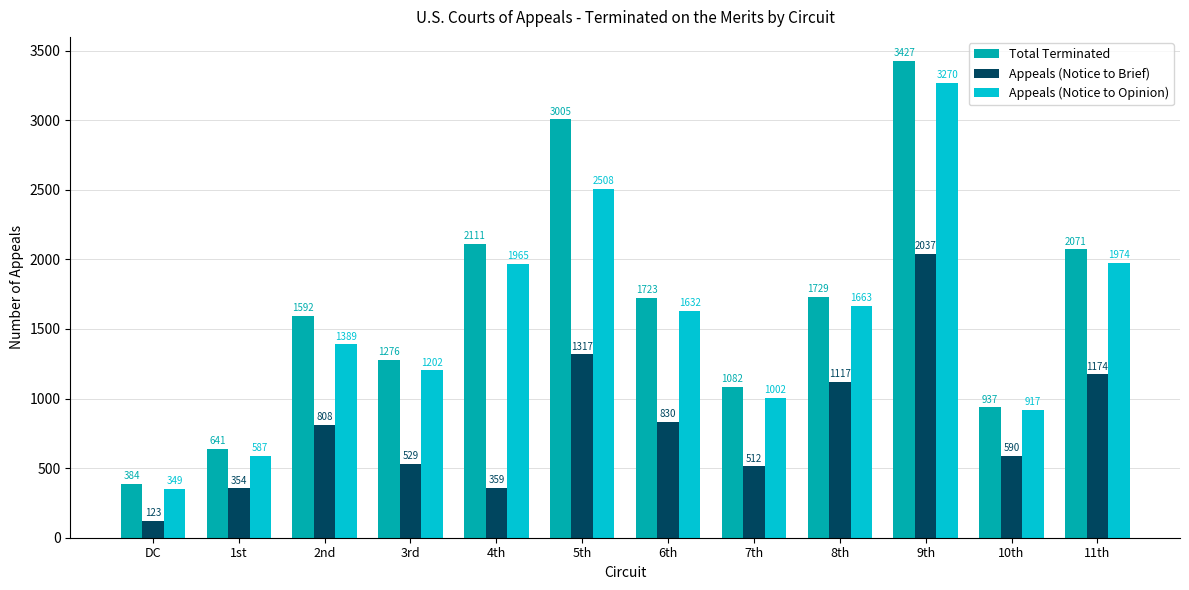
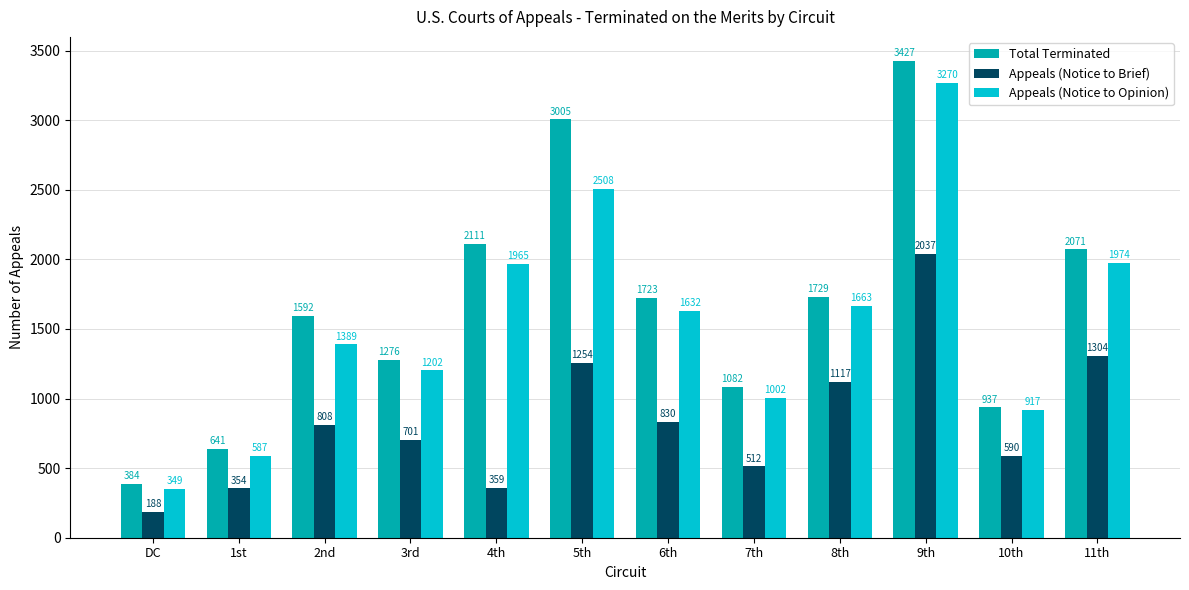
Appeals (Notice to Brief), DC: 123 -> 188
Appeals (Notice to Brief), 3rd: 529 -> 701
Appeals (Notice to Brief), 5th: 1317 -> 1254
Appeals (Notice to Brief), 11th: 1174 -> 1304
